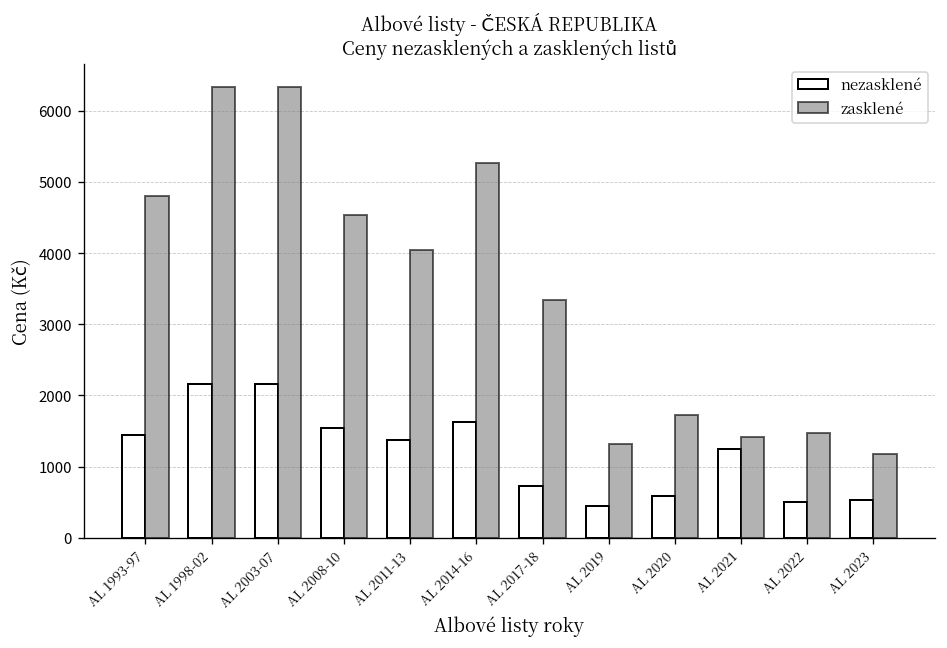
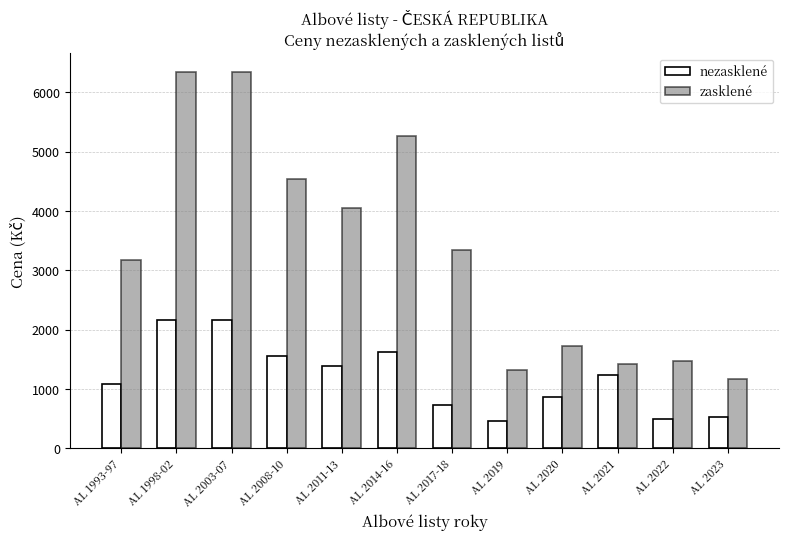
nezasklené, AL 1993-97: 1400 -> 1100
zasklené, AL 1993-97: 4800 -> 3200
nezasklené, AL 2020: 600 -> 900
